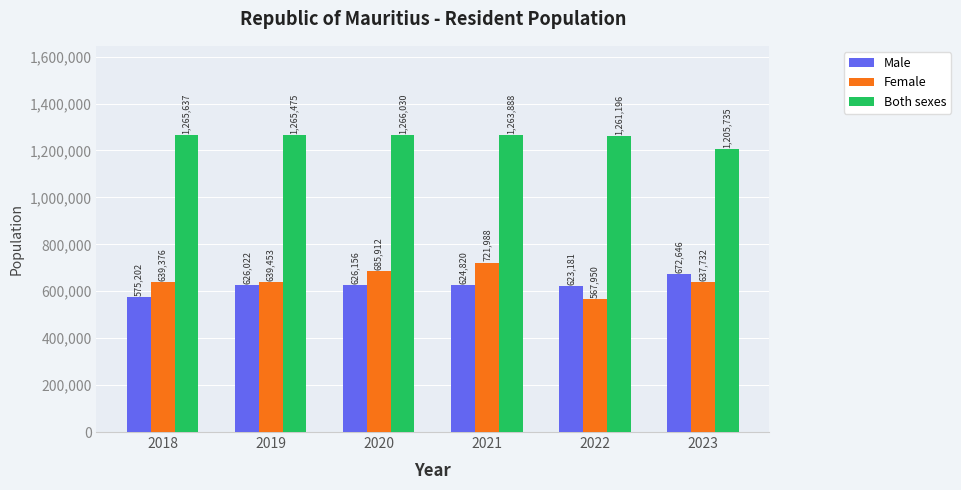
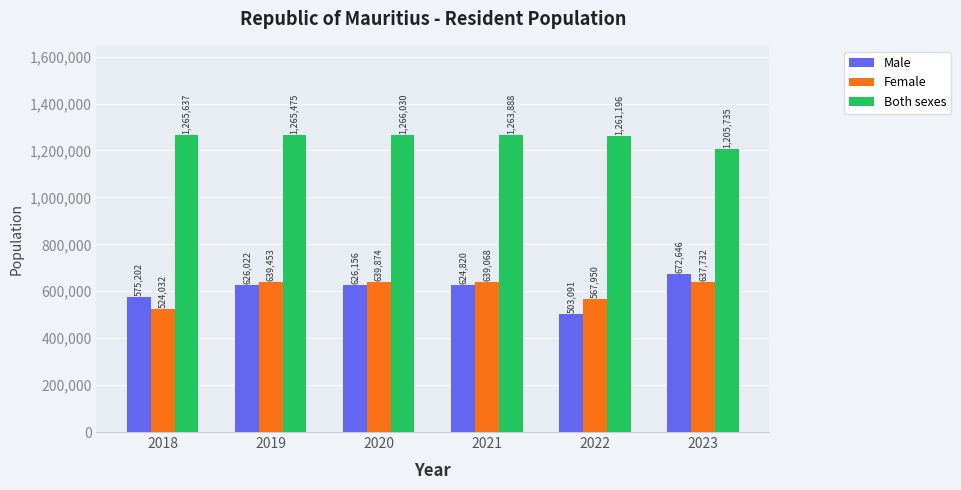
Female, 2018: 639,376 -> 524,032
Female, 2020: 685,912 -> 639,874
Female, 2021: 721,988 -> 639,068
Male, 2022: 623,181 -> 503,091
